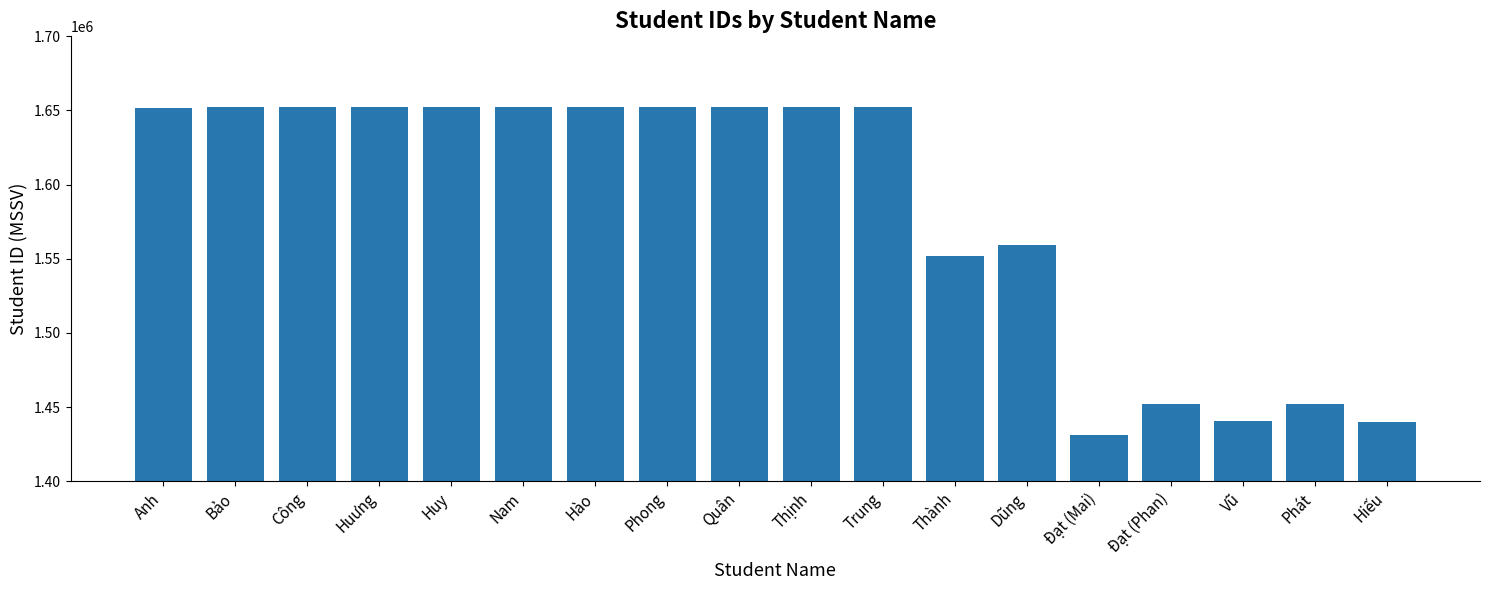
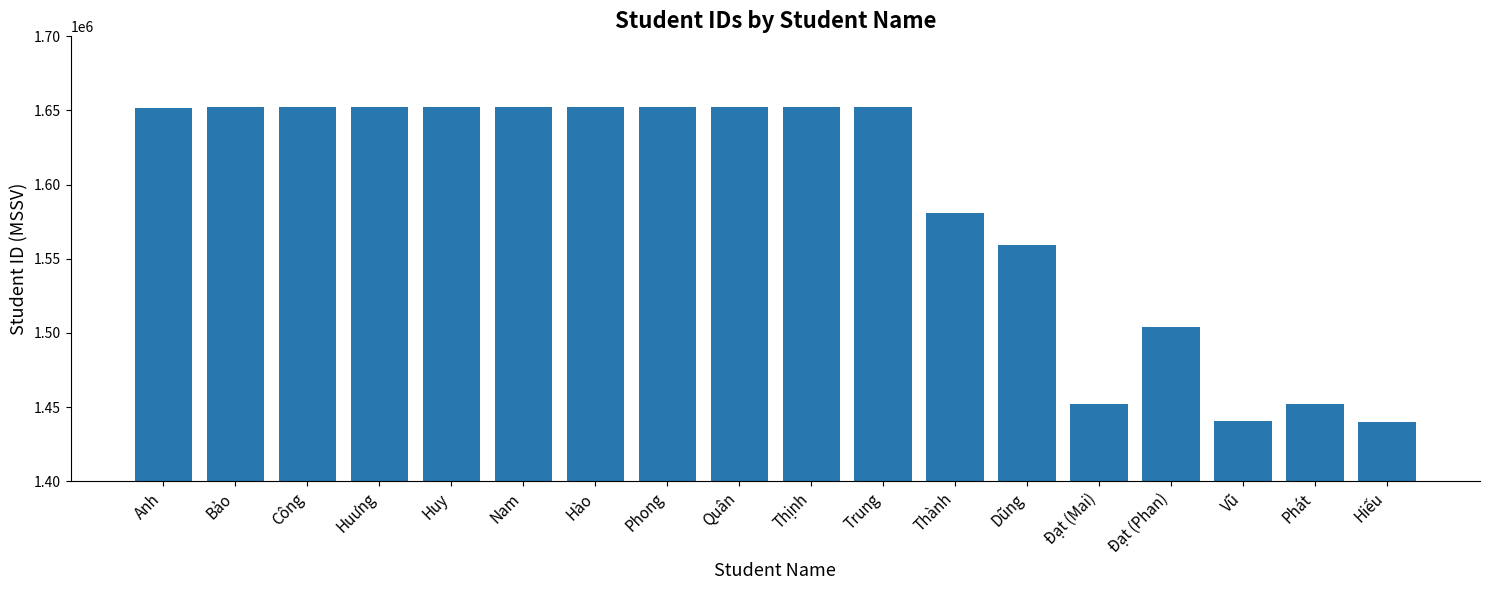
Thành: 1552000 -> 1581000
Đạt (Mai): 1431000 -> 1452000
Đạt (Phan): 1452000 -> 1504000
